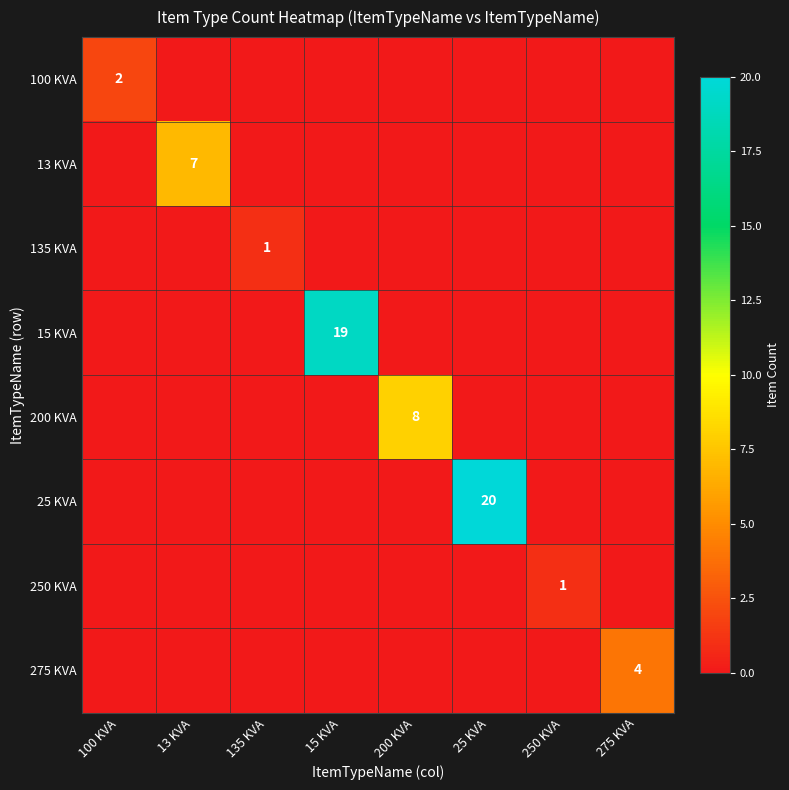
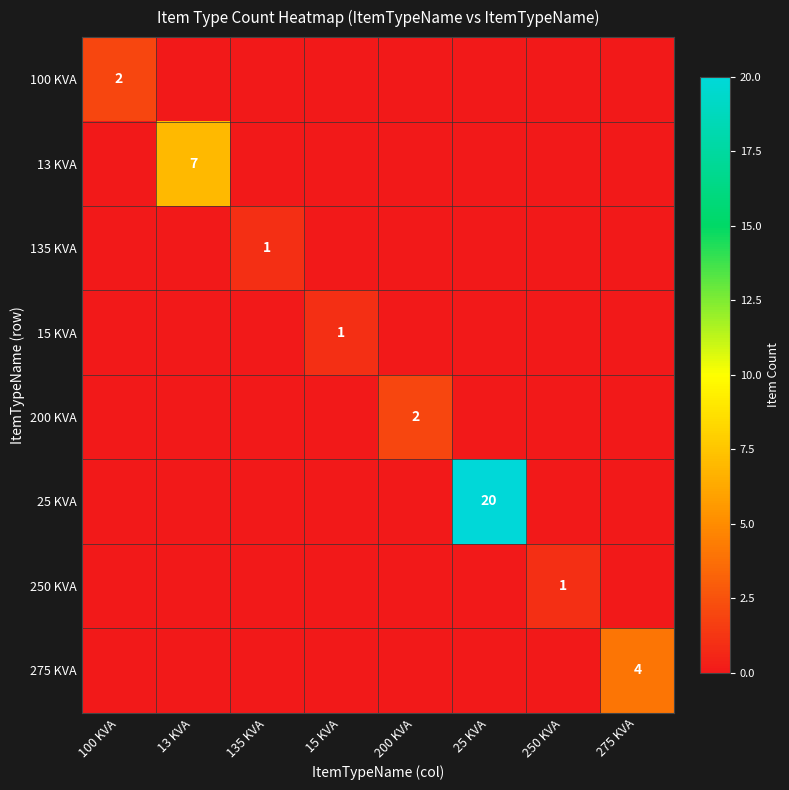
15 KVA, 15 KVA: 19 -> 1
200 KVA, 200 KVA: 8 -> 2
